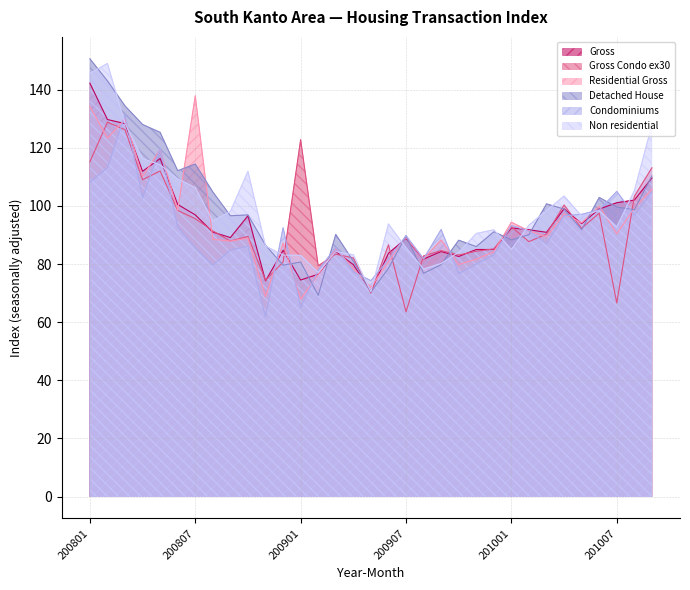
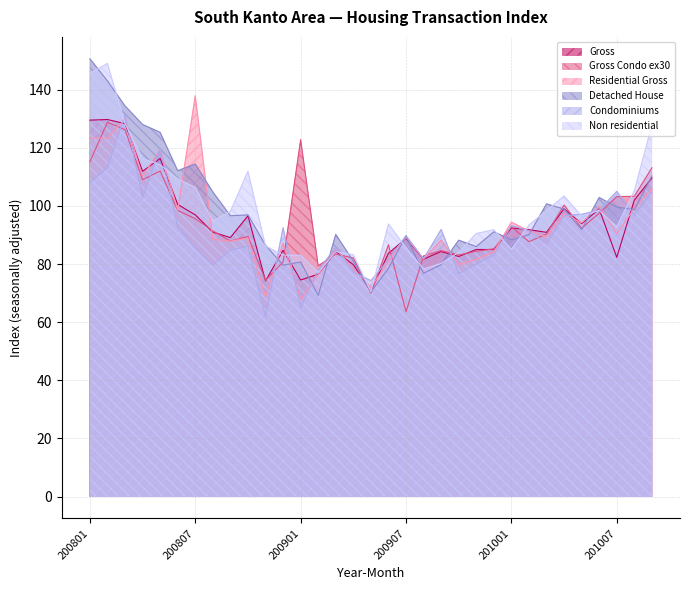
Gross, 200801: 142 -> 130
Residential Gross, 200801: 134 -> 123
Gross, 201007: 101 -> 82
Gross Condo ex30, 201007: 67 -> 103
